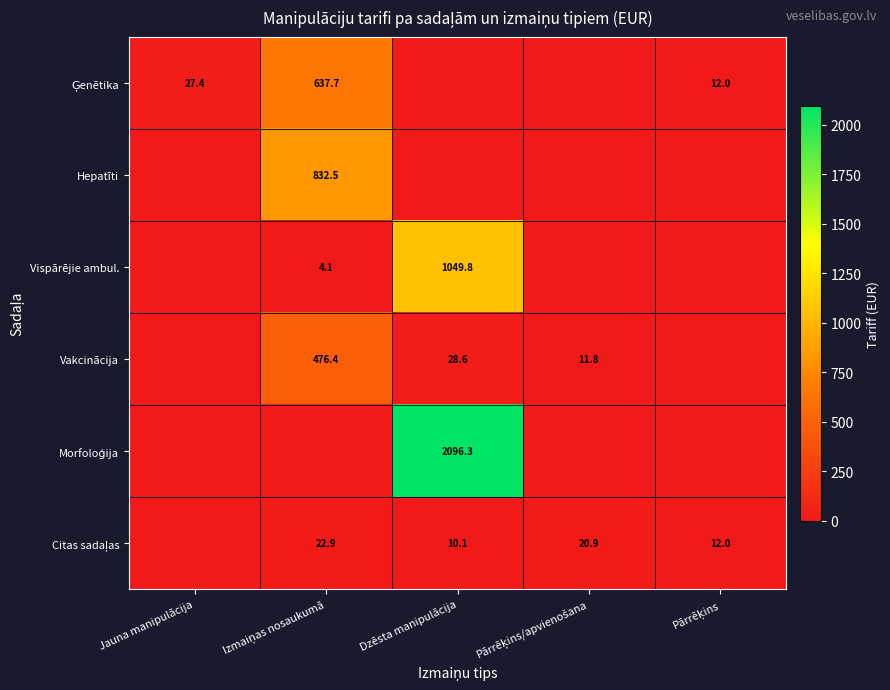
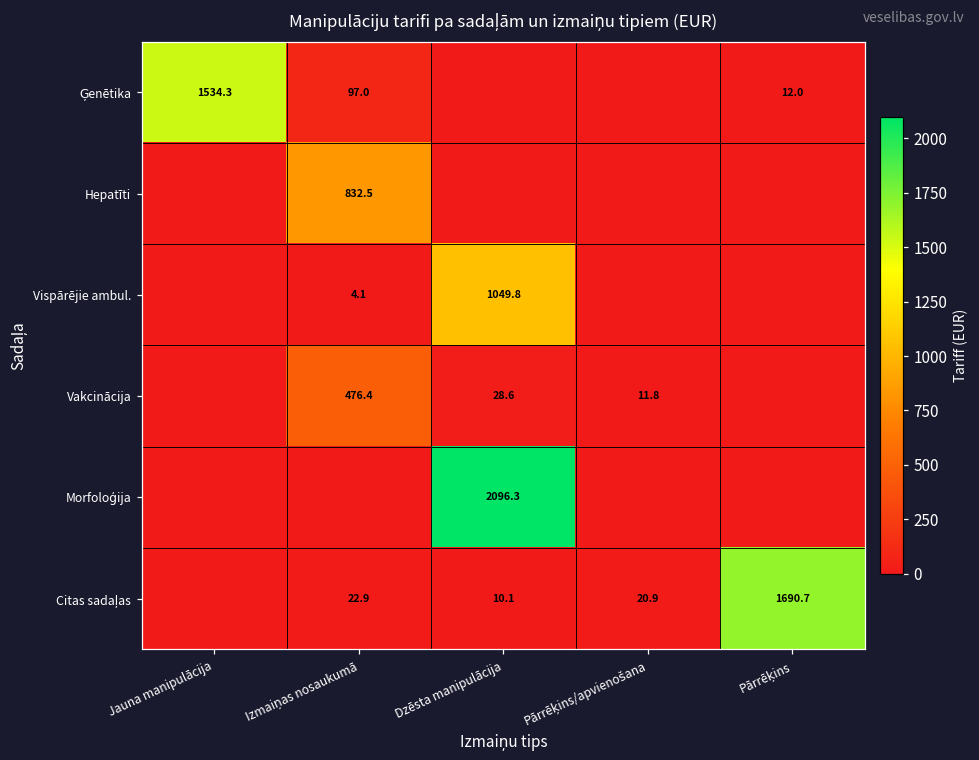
Ģenētika, Jauna manipulācija: 27.4 -> 1534.3
Ģenētika, Izmaiņas nosaukumā: 637.7 -> 97.0
Citas sadaļas, Pārrēķins: 12.0 -> 1690.7
